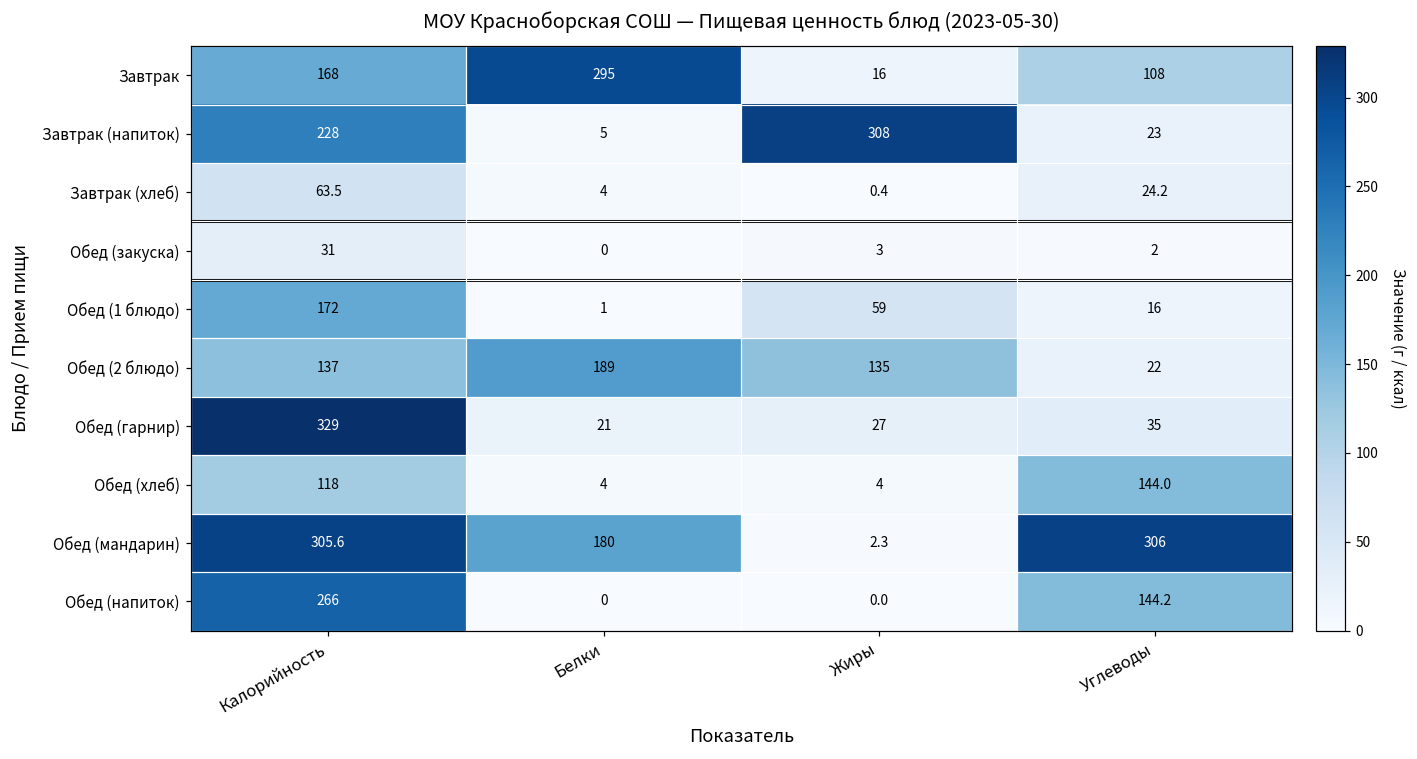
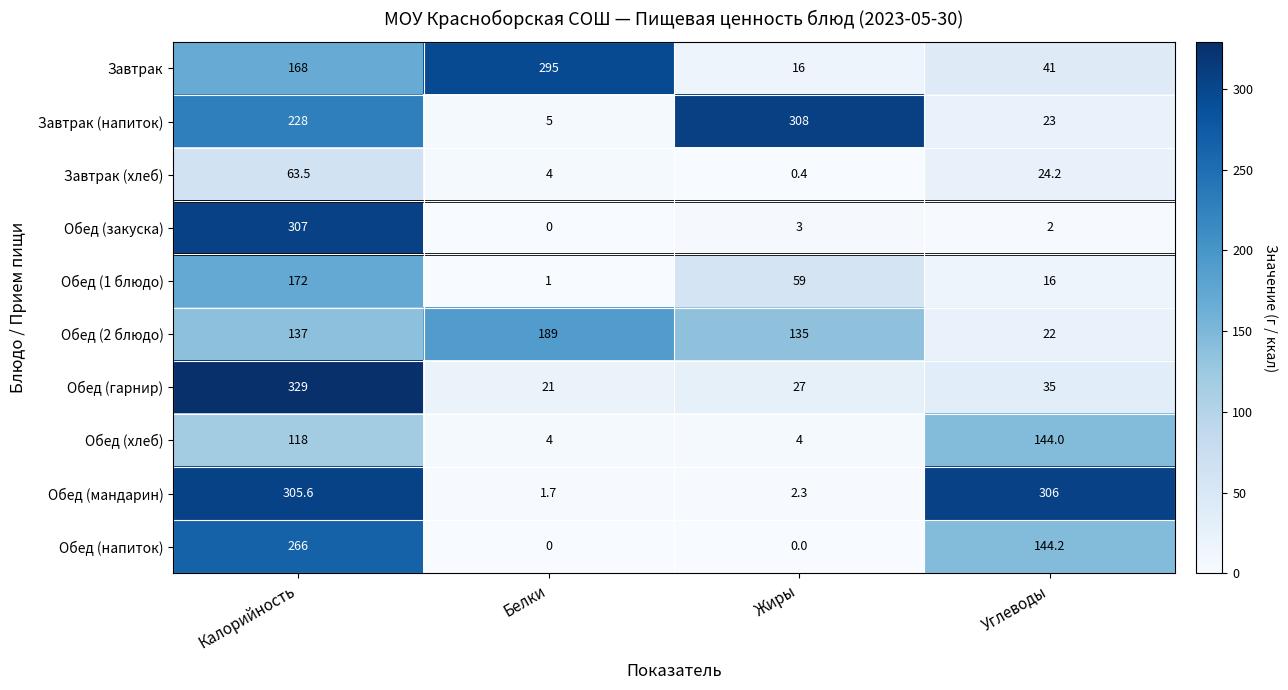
Завтрак, Углеводы: 108 -> 41
Обед (закуска), Калорийность: 31 -> 307
Обед (мандарин), Белки: 180 -> 1.7
